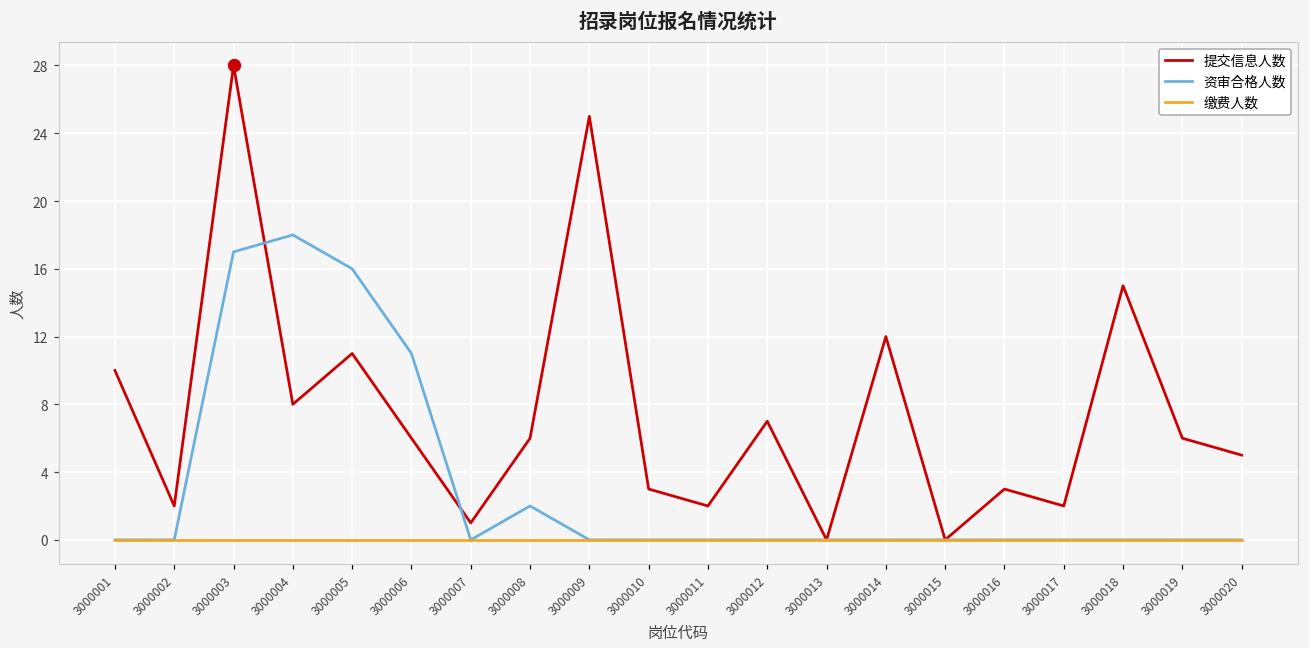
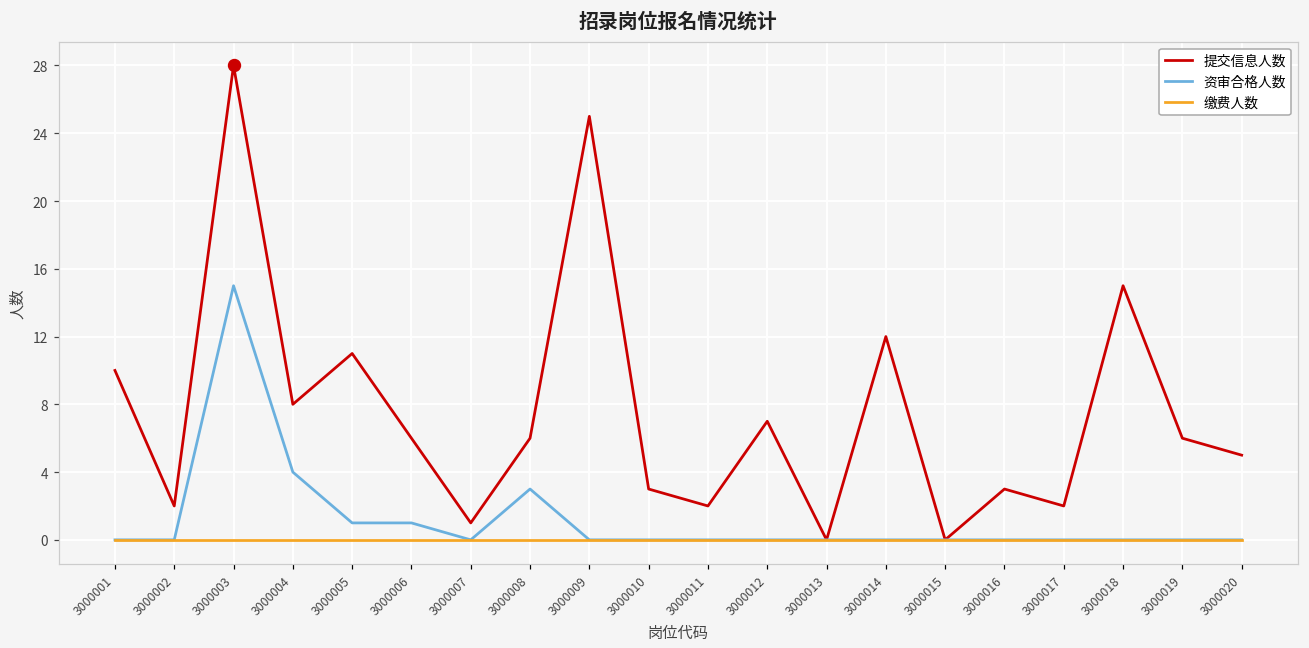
资审合格人数, 3000003: 17 -> 15
资审合格人数, 3000004: 18 -> 4
资审合格人数, 3000005: 16 -> 1
资审合格人数, 3000006: 11 -> 1
资审合格人数, 3000008: 2 -> 3
